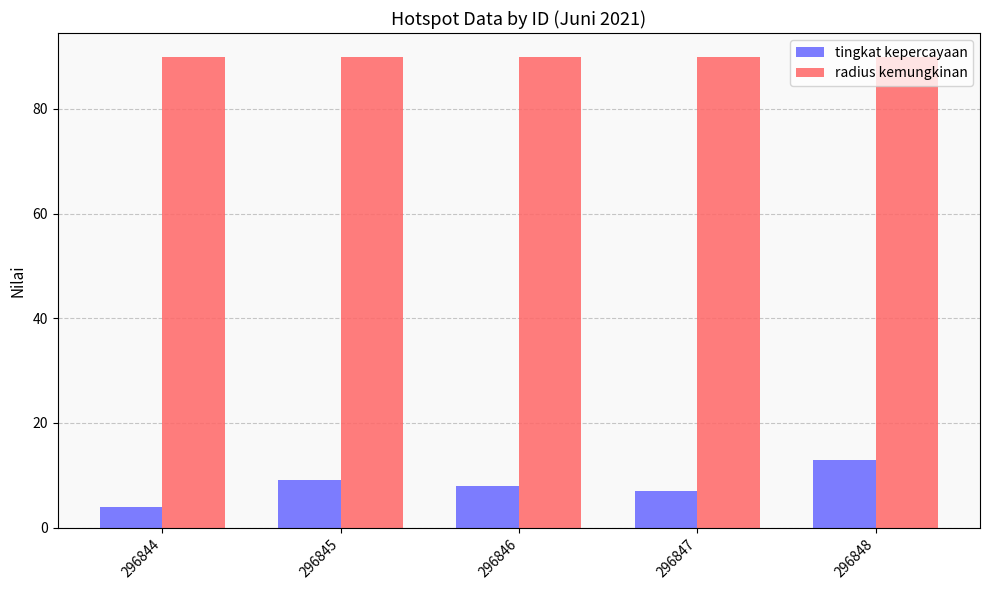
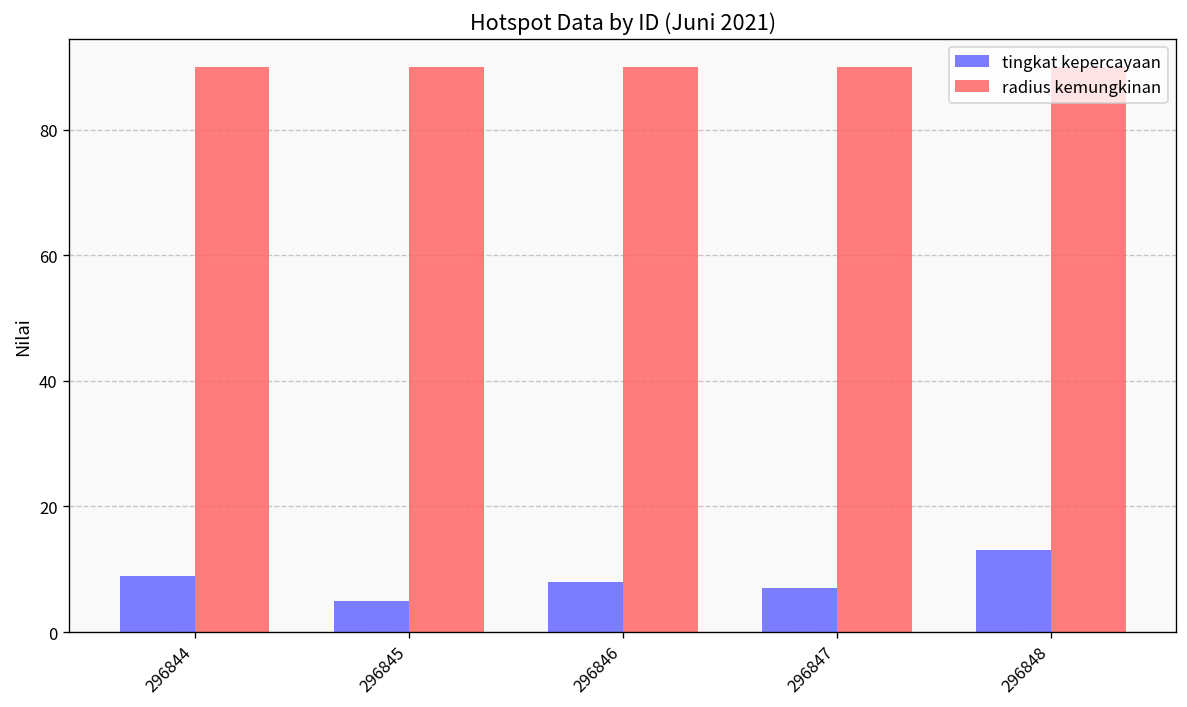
tingkat kepercayaan, 296844: 4 -> 9
tingkat kepercayaan, 296845: 9 -> 5
